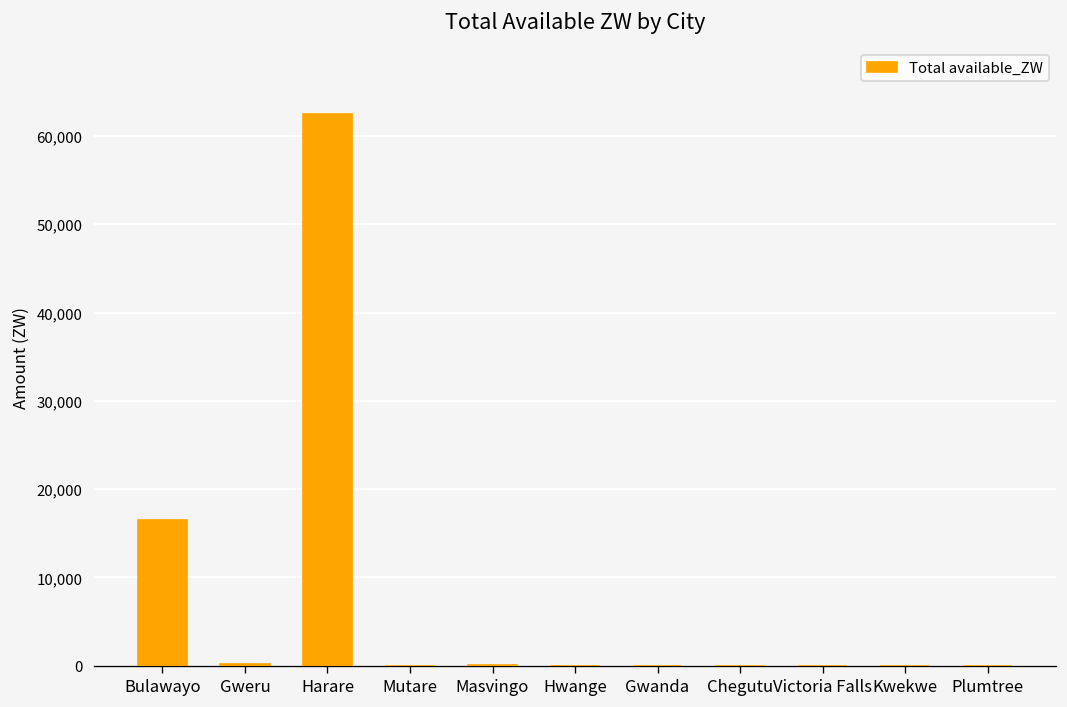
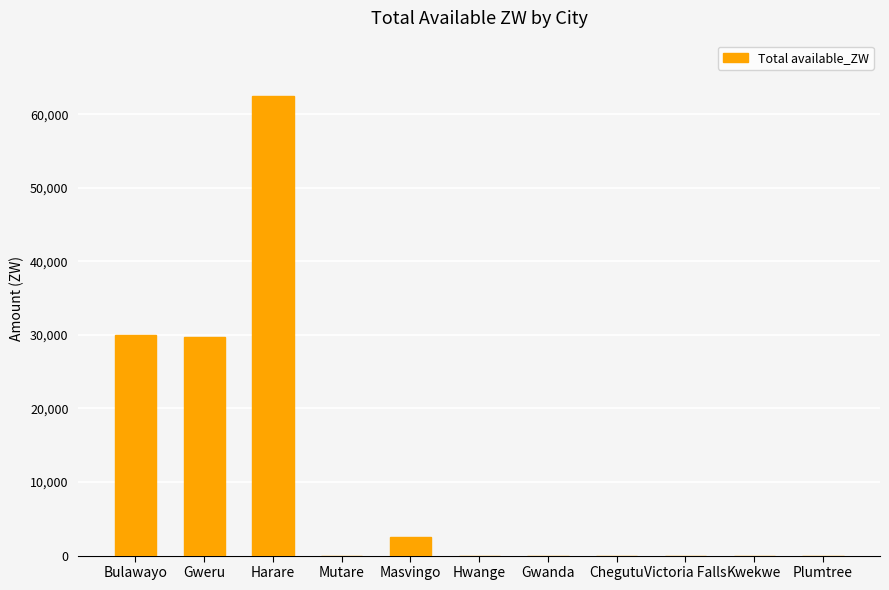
Bulawayo: 17,000 -> 30,000
Gweru: 0 -> 30,000
Masvingo: 0 -> 2,000
